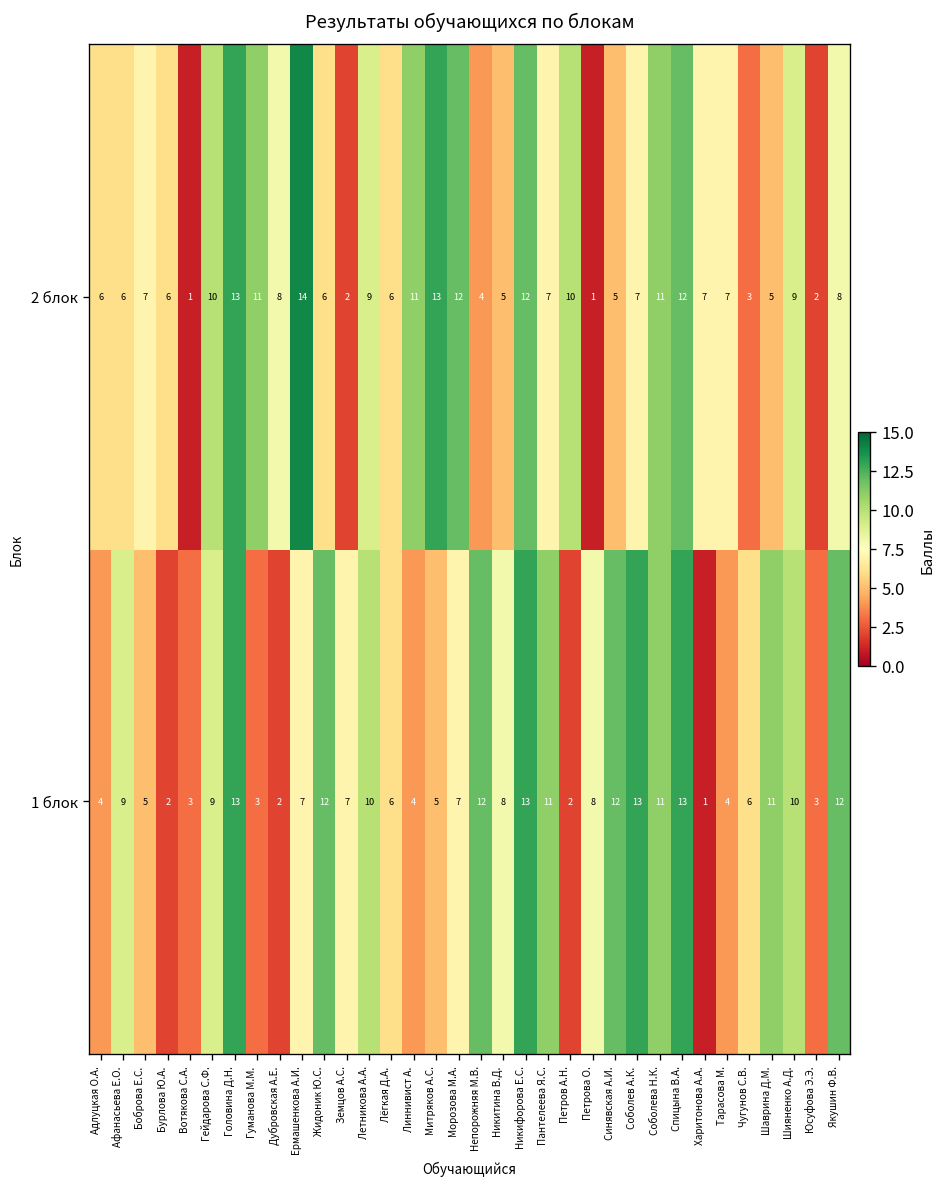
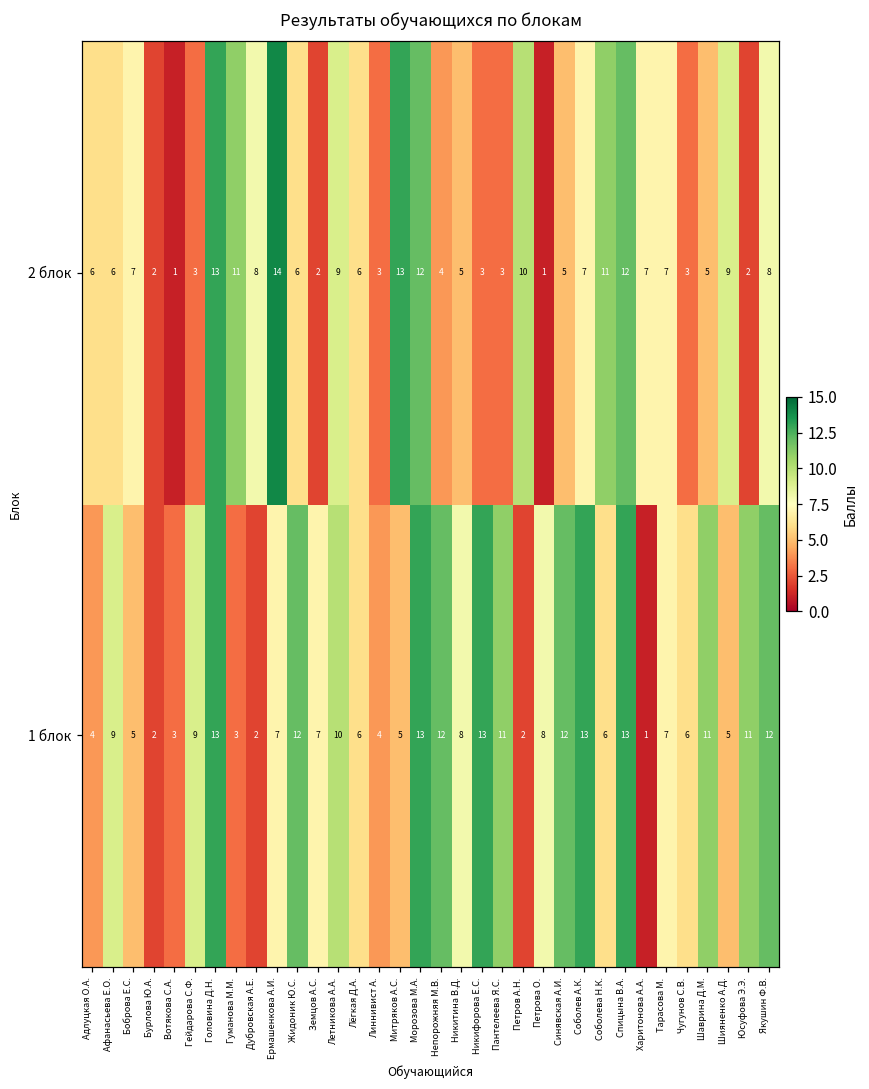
2 блок, Бурлова Ю.А.: 6 -> 2
2 блок, Гейдарова С.Ф.: 10 -> 3
2 блок, Линнивист А.: 11 -> 3
2 блок, Никифорова Е.С.: 12 -> 3
2 блок, Пантелеева Я.С.: 7 -> 3
1 блок, Морозова М.А.: 7 -> 13
1 блок, Соболева Н.К.: 11 -> 6
1 блок, Тарасова М.: 4 -> 7
1 блок, Шияненко А.Д.: 10 -> 5
1 блок, Юсуфова Э.Э.: 3 -> 11
